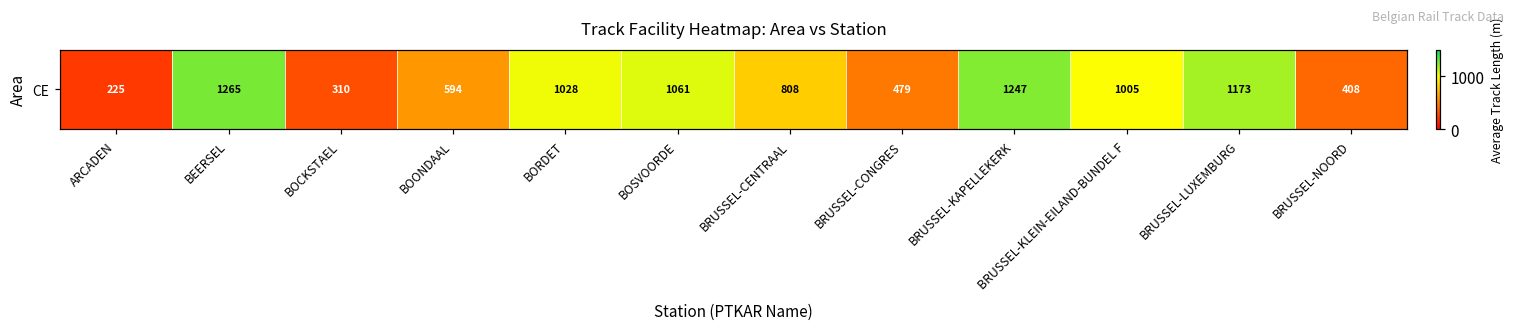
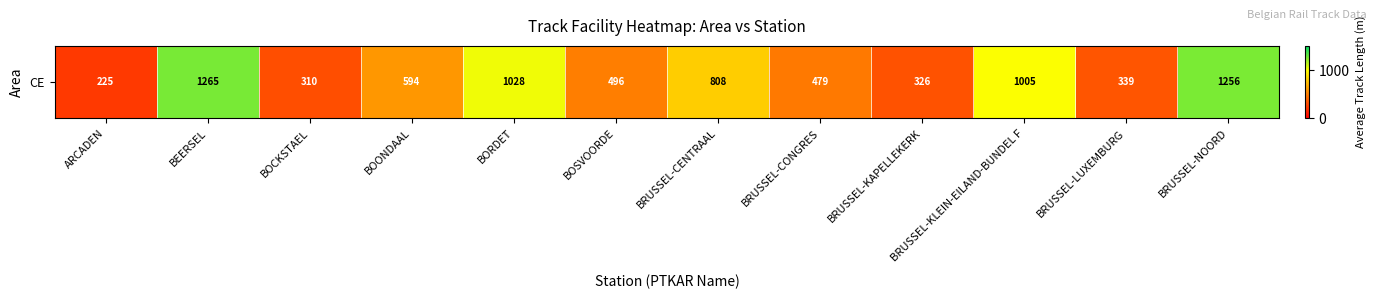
CE, BOSVOORDE: 1061 -> 496
CE, BRUSSEL-KAPELLEKERK: 1247 -> 326
CE, BRUSSEL-LUXEMBURG: 1173 -> 339
CE, BRUSSEL-NOORD: 408 -> 1256
